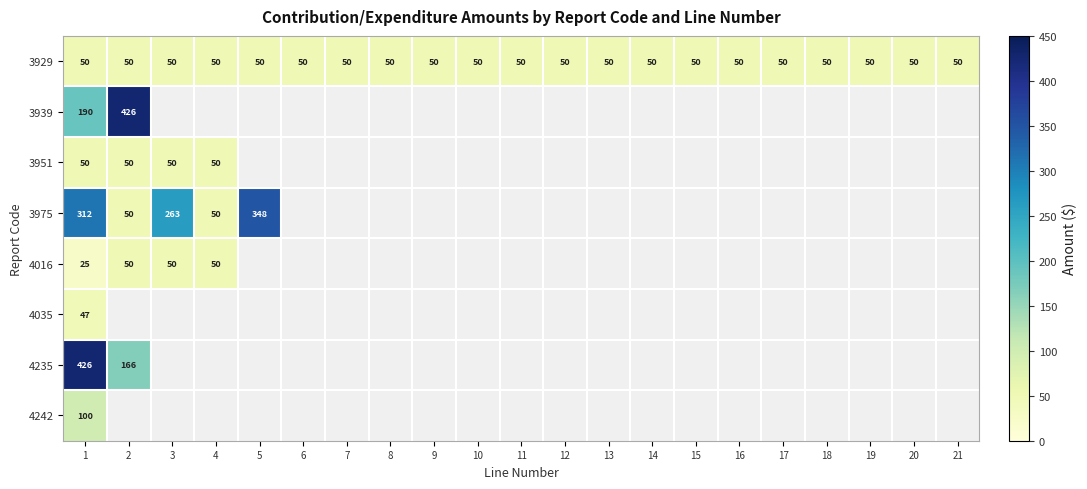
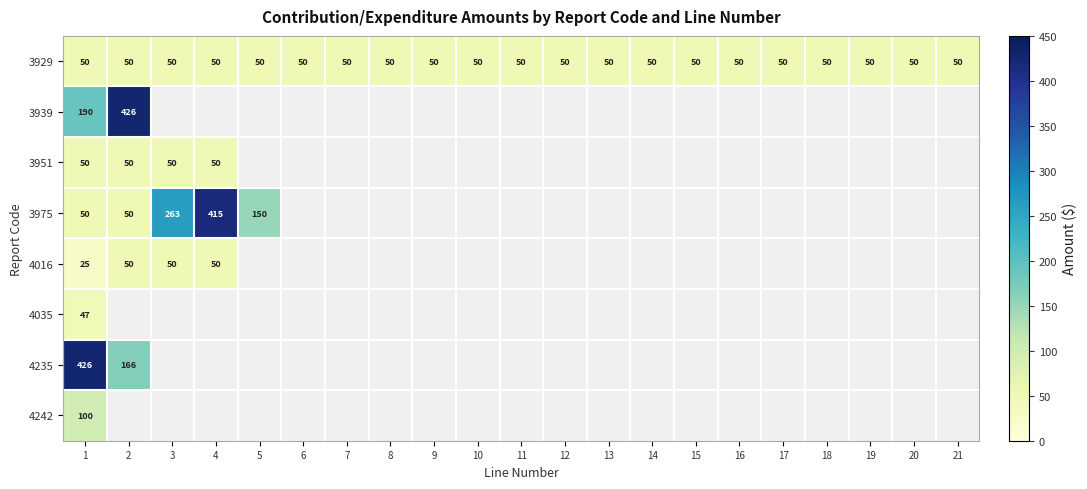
3975, 1: 312 -> 50
3975, 4: 50 -> 415
3975, 5: 348 -> 150
